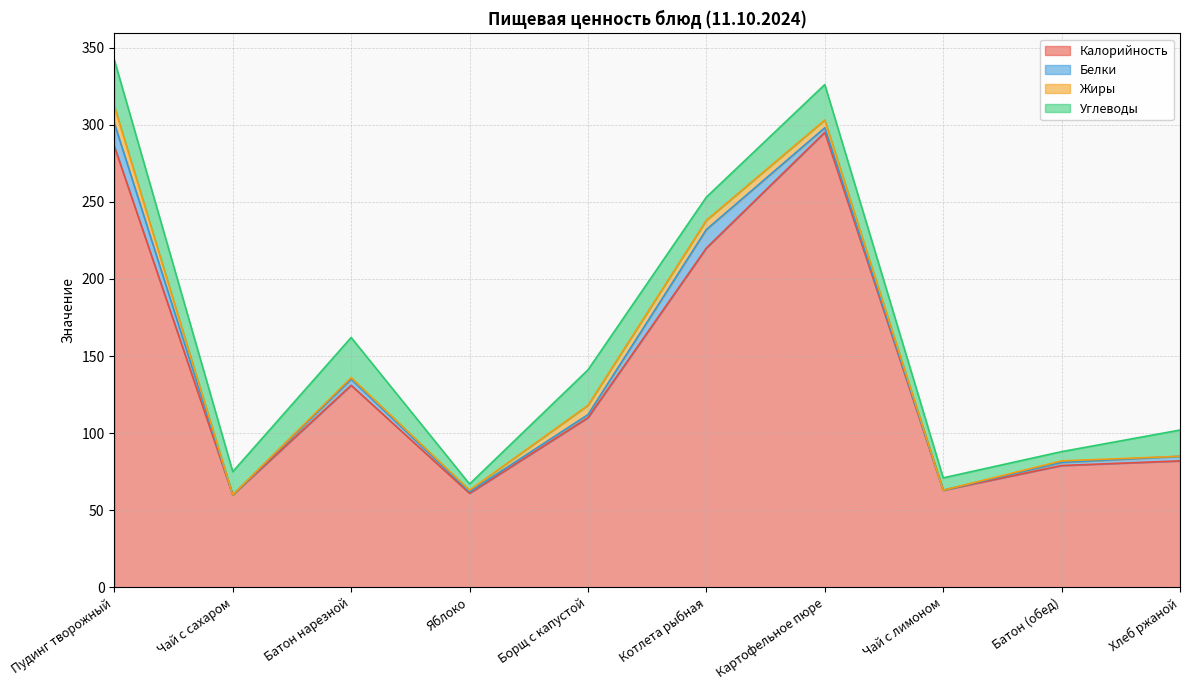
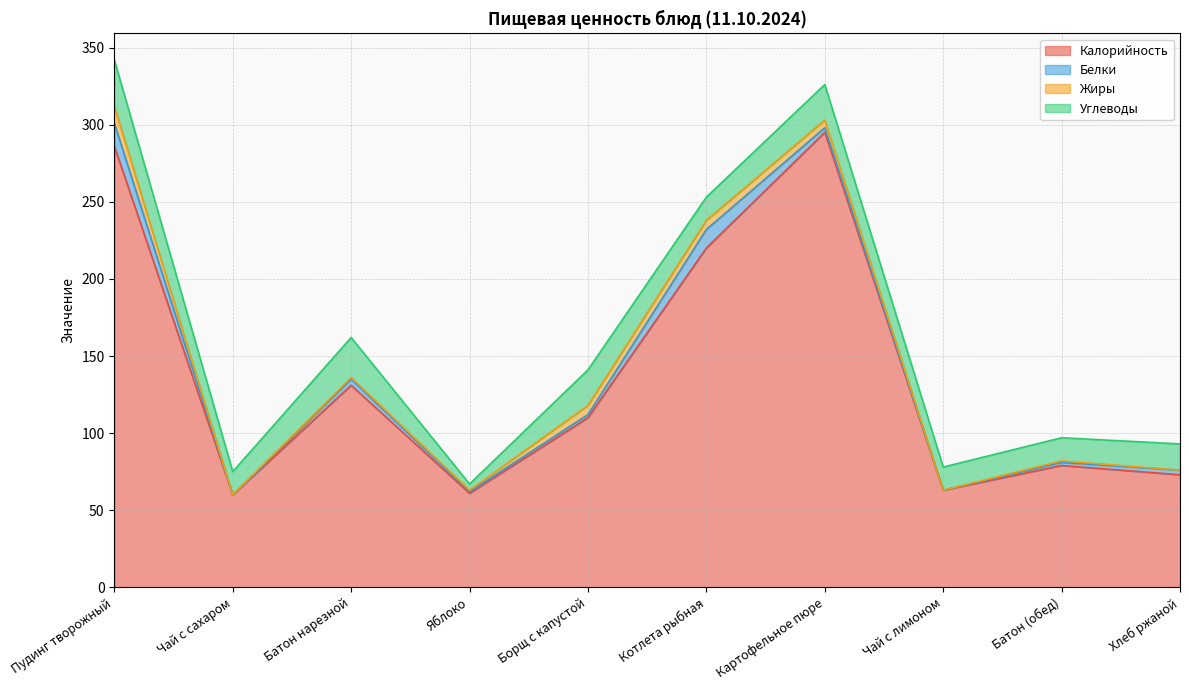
Углеводы, Чай с лимоном: 8 -> 15
Углеводы, Батон (обед): 6 -> 15
Калорийность, Хлеб ржаной: 82 -> 73
